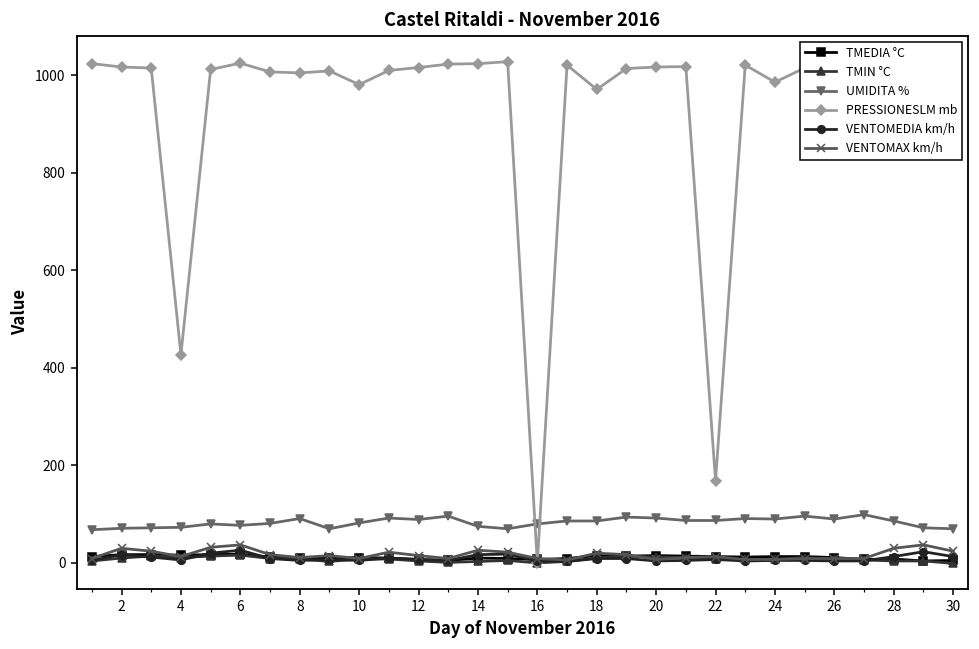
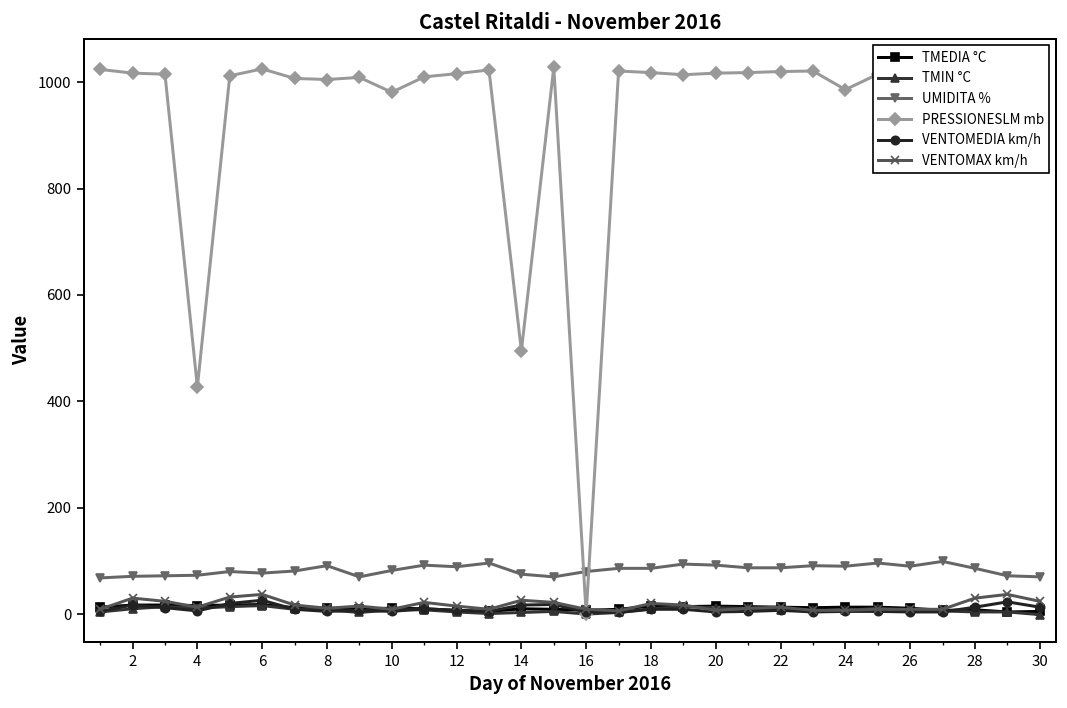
PRESSIONESLM mb, 14: 1020 -> 500
PRESSIONESLM mb, 18: 970 -> 1020
PRESSIONESLM mb, 22: 170 -> 1020
